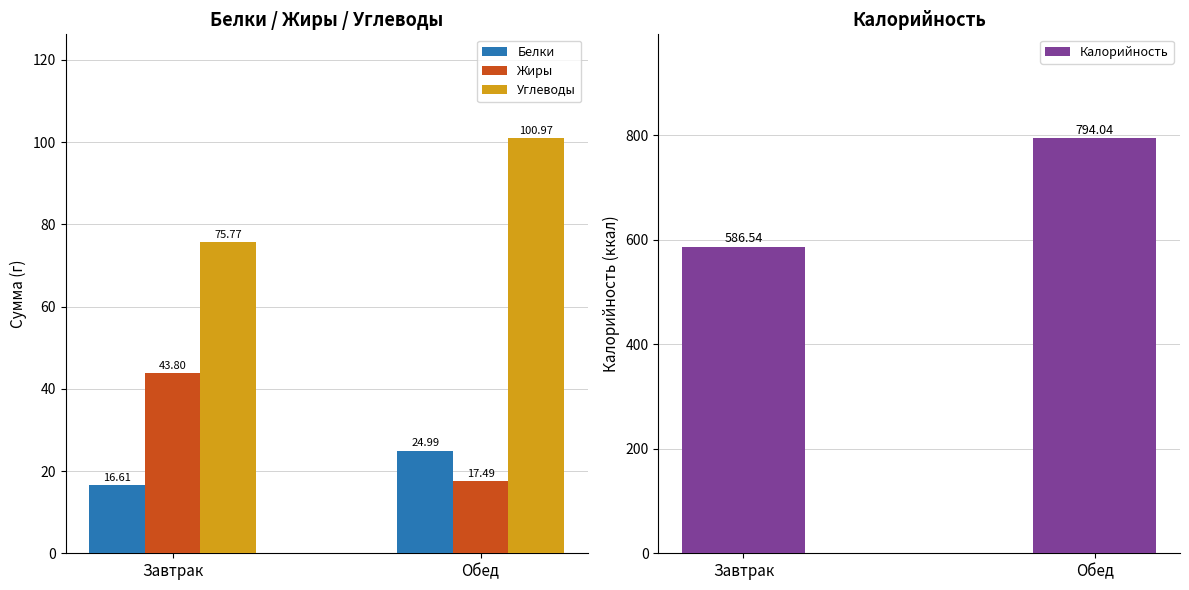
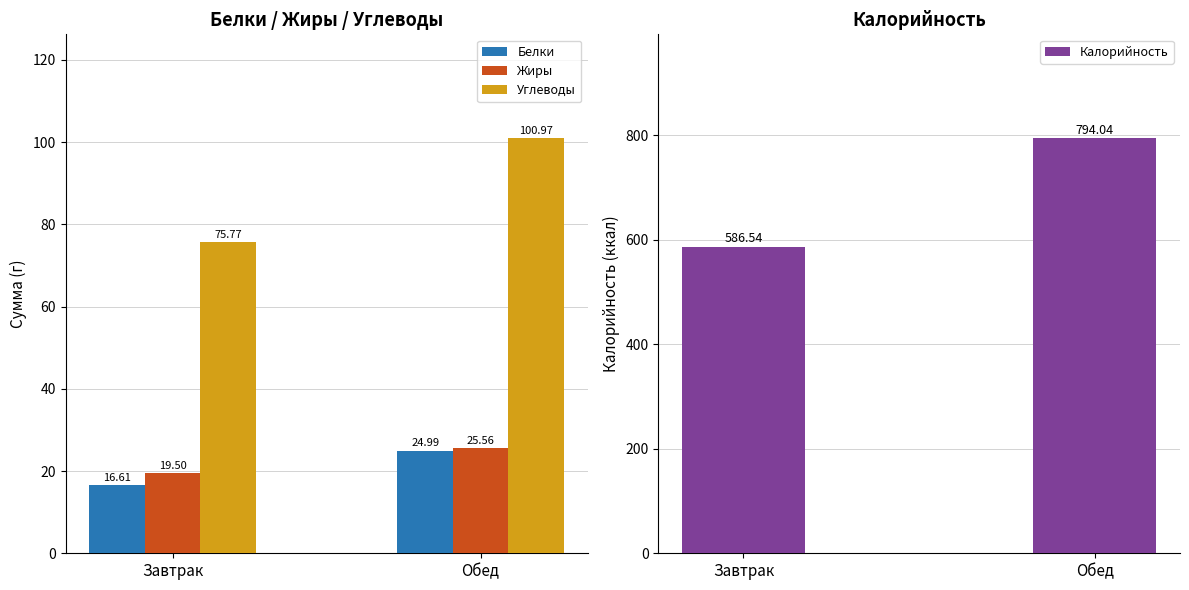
Белки / Жиры / Углеводы, Жиры, Завтрак: 43.80 -> 19.50
Белки / Жиры / Углеводы, Жиры, Обед: 17.49 -> 25.56
